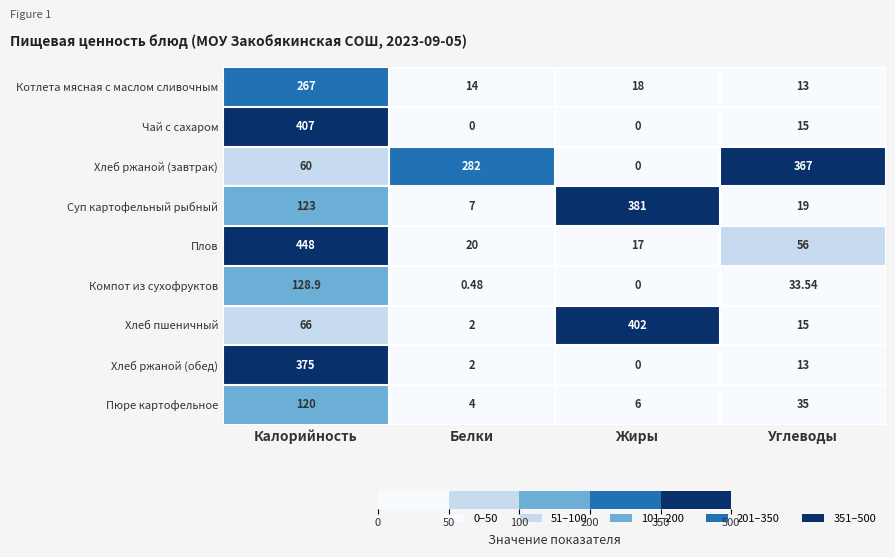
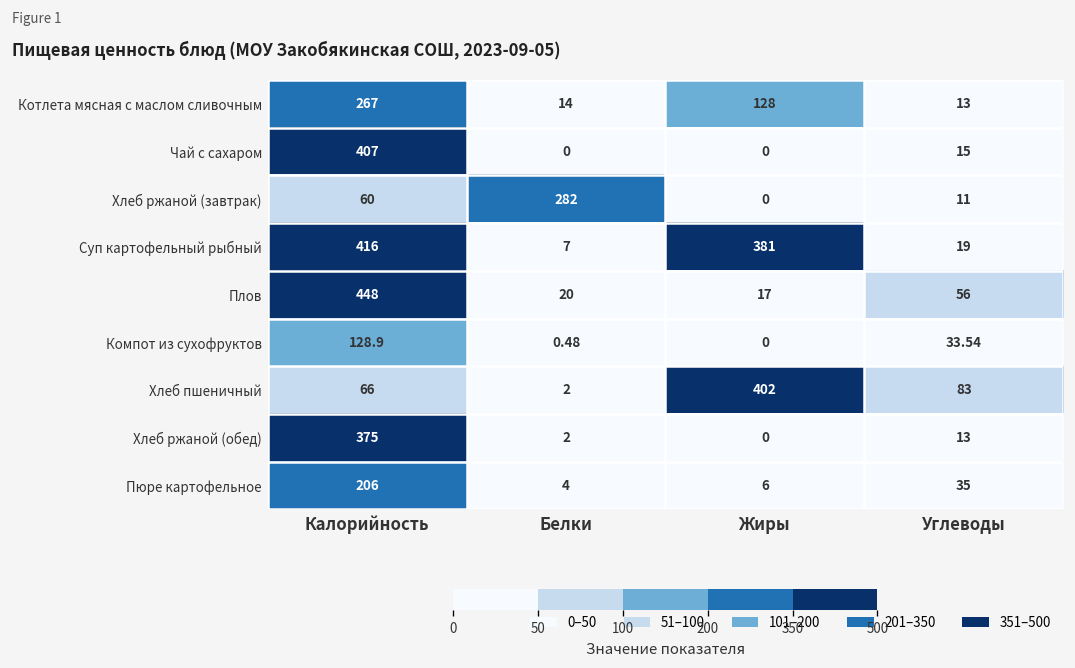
Котлета мясная с маслом сливочным, Жиры: 18 -> 128
Хлеб ржаной (завтрак), Углеводы: 367 -> 11
Суп картофельный рыбный, Калорийность: 123 -> 416
Хлеб пшеничный, Углеводы: 15 -> 83
Пюре картофельное, Калорийность: 120 -> 206
